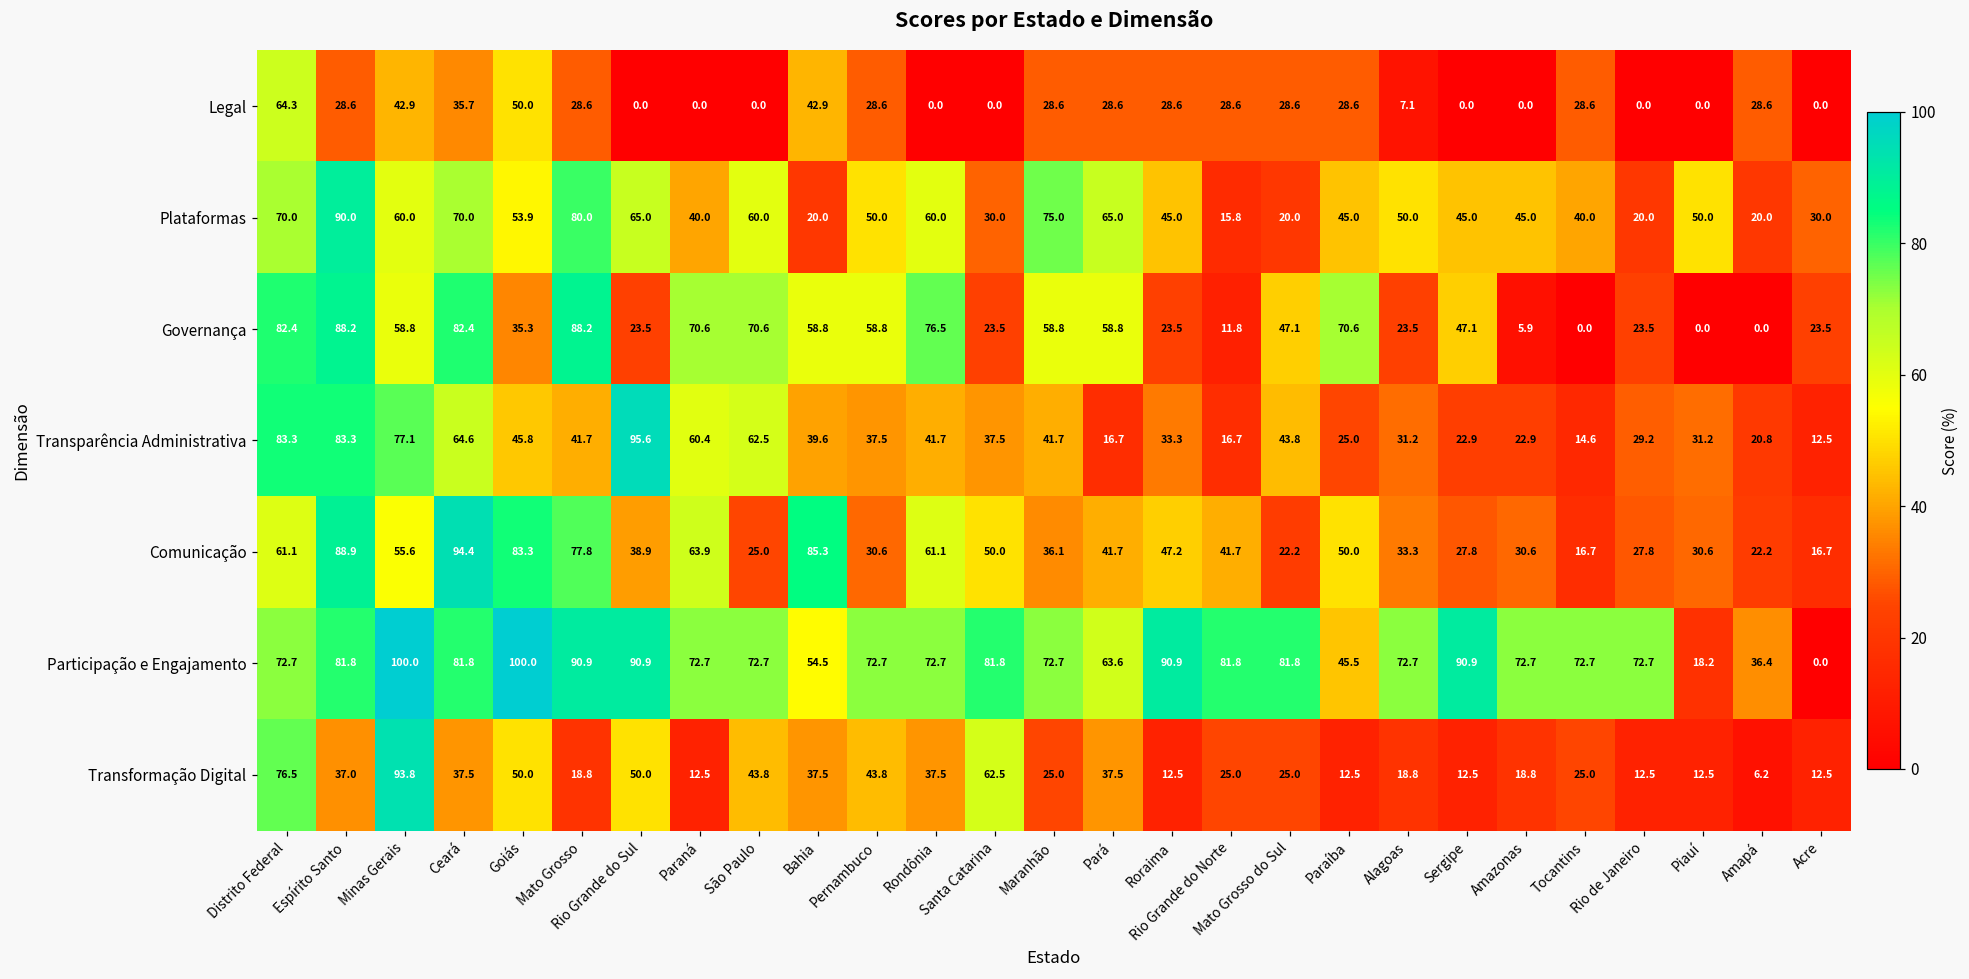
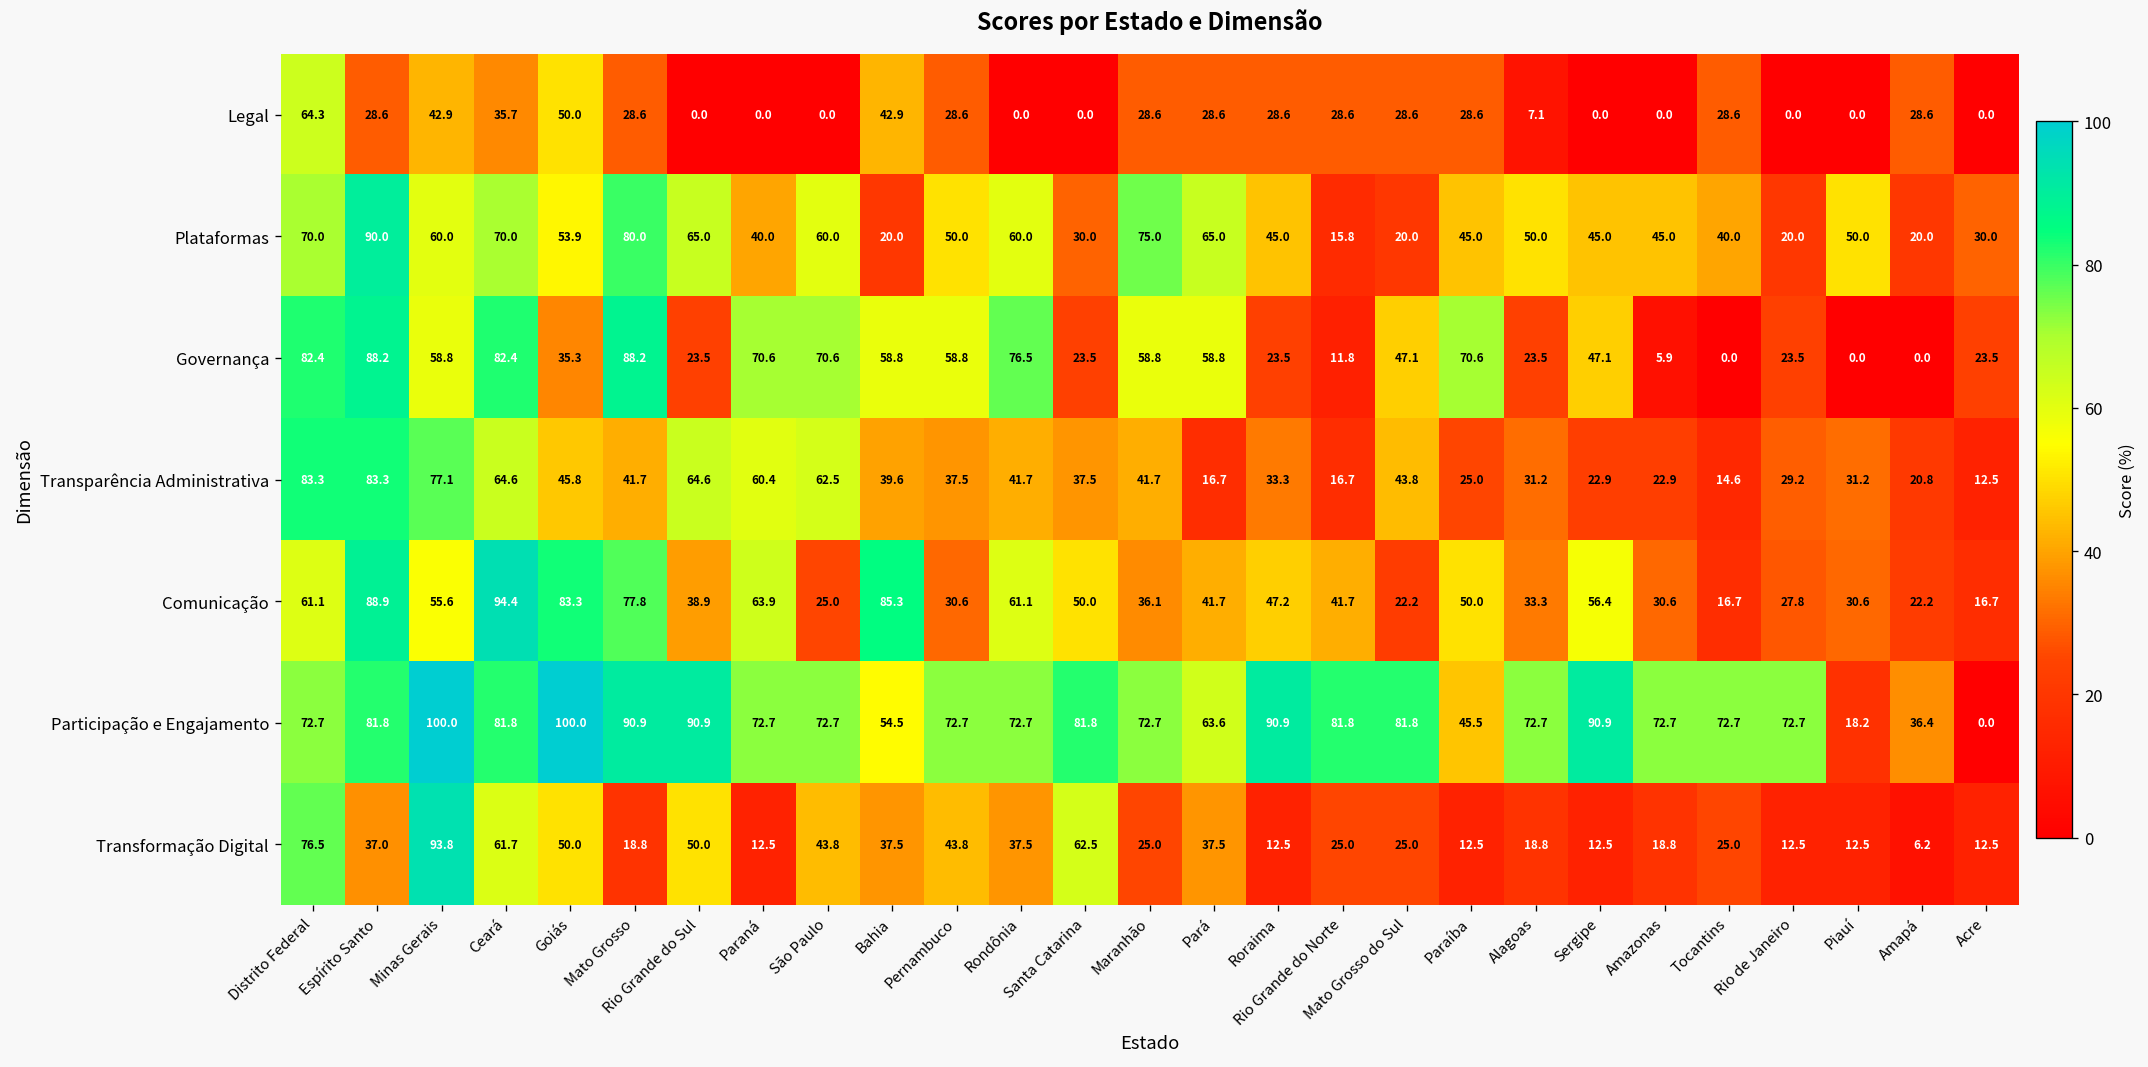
Transparência Administrativa, Rio Grande do Sul: 95.6 -> 64.6
Comunicação, Sergipe: 27.8 -> 56.4
Transformação Digital, Ceará: 37.5 -> 61.7
